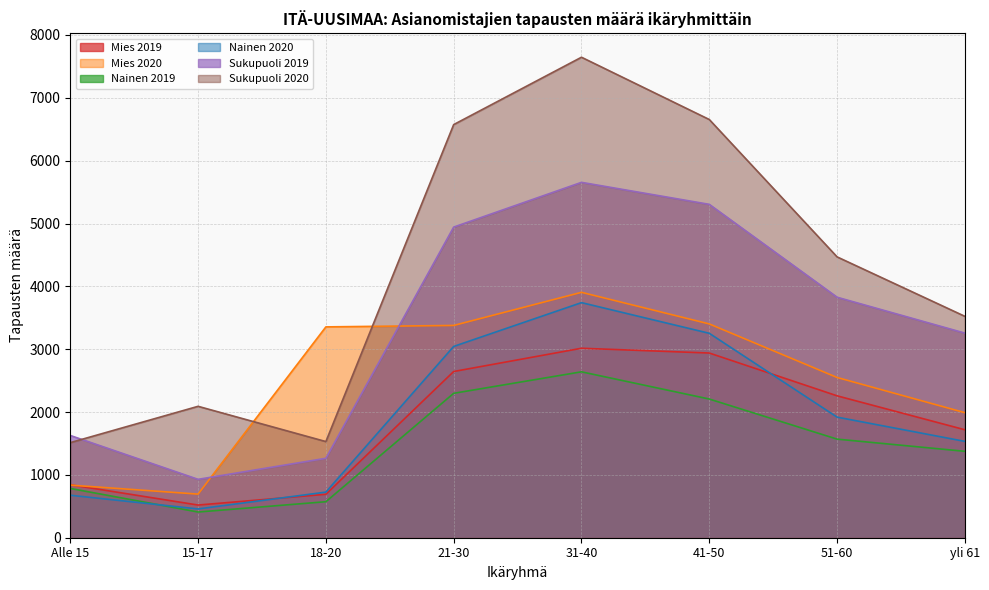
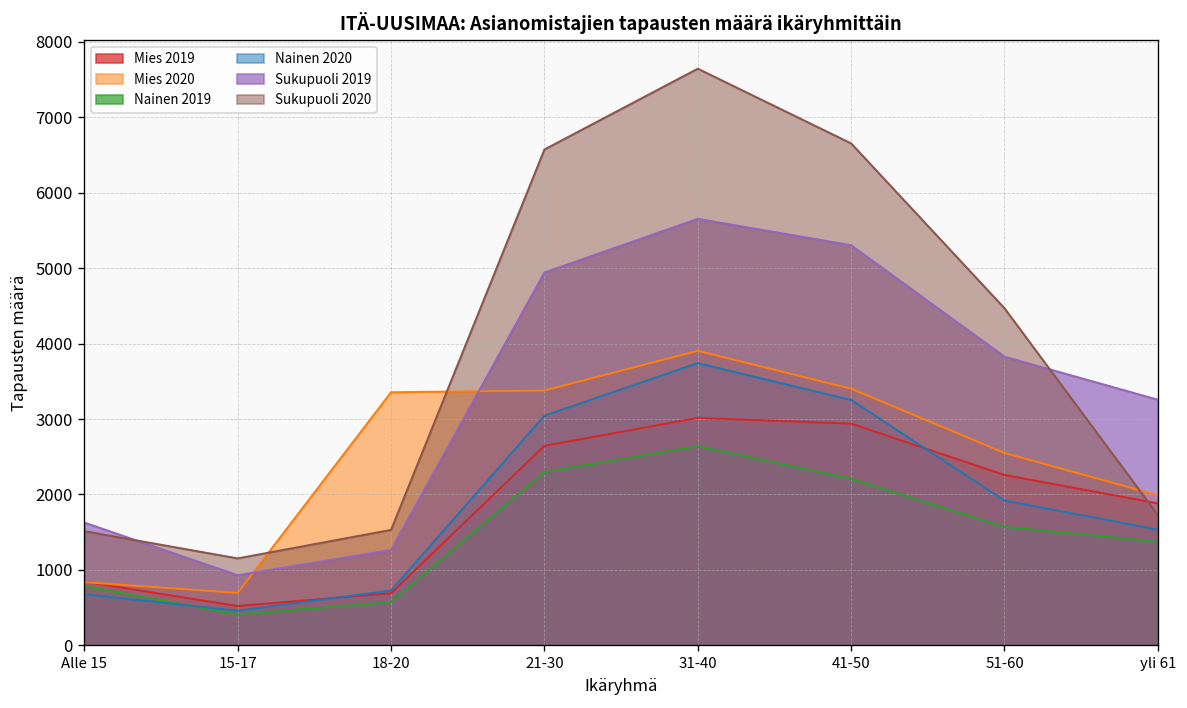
Sukupuoli 2020, 15-17: 2100 -> 1200
Mies 2019, yli 61: 1700 -> 1900
Sukupuoli 2020, yli 61: 3500 -> 1700
